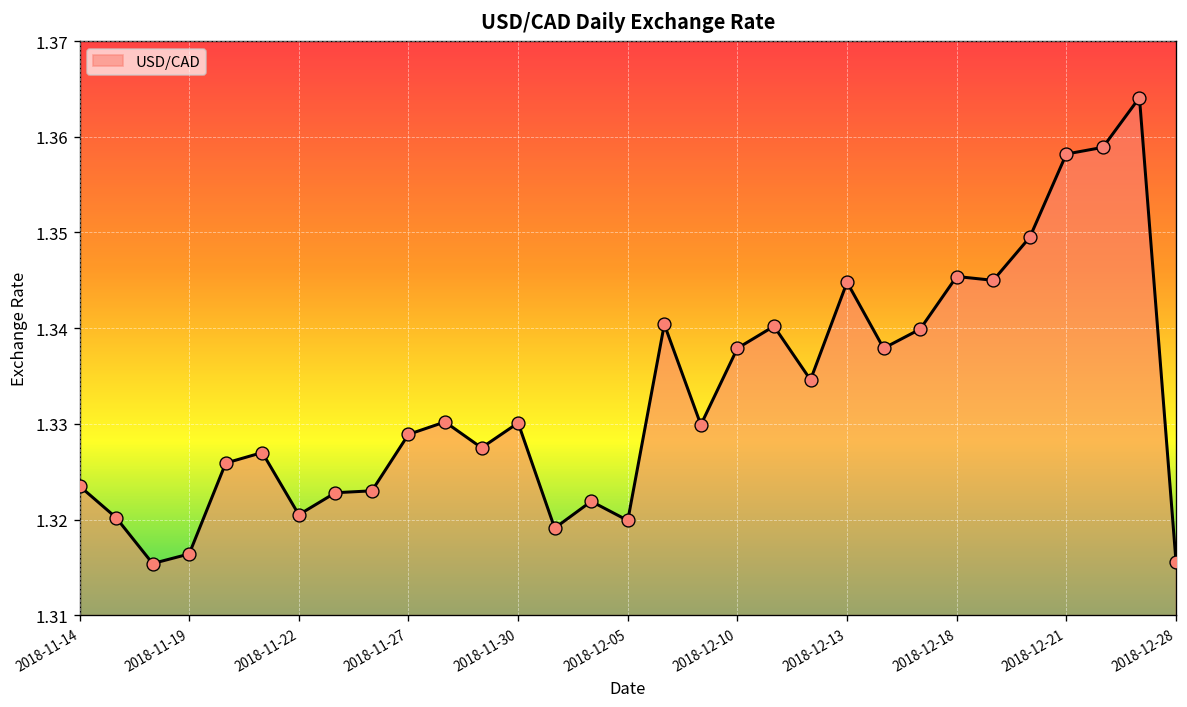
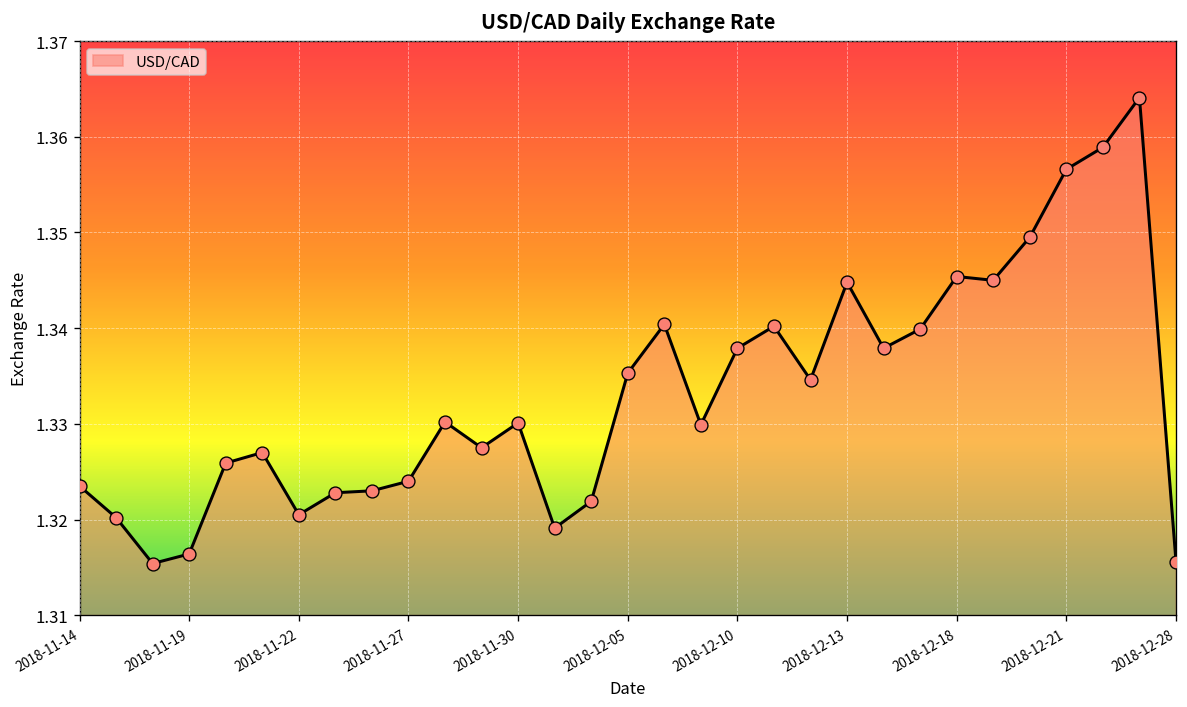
2018-11-27: 1.329 -> 1.324
2018-12-05: 1.320 -> 1.335
2018-12-21: 1.358 -> 1.357
